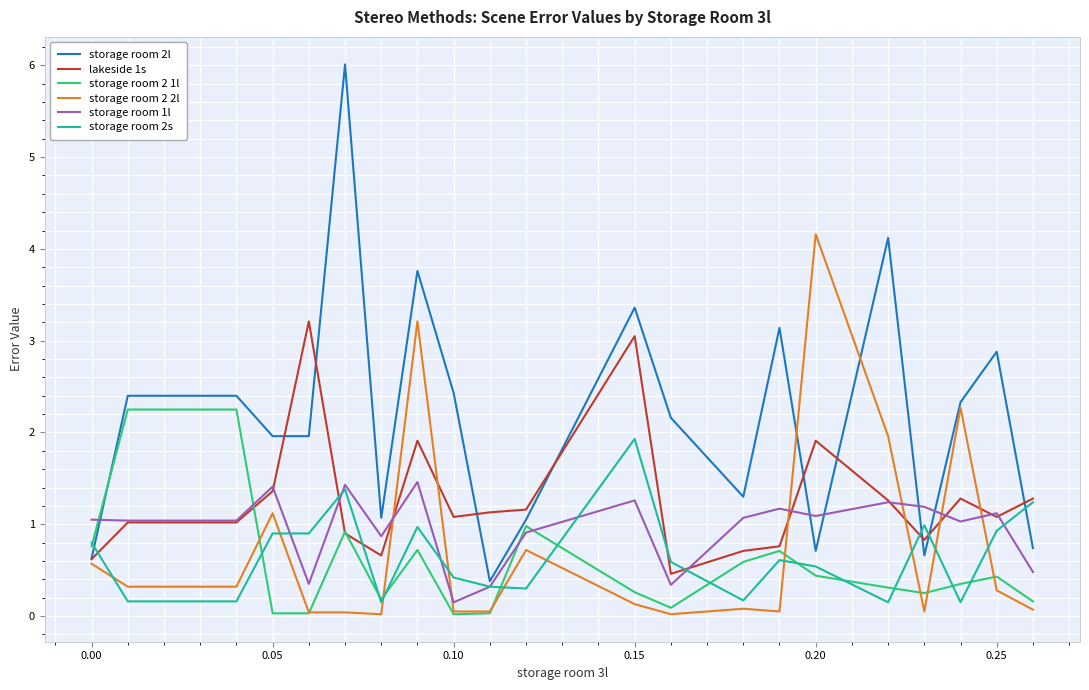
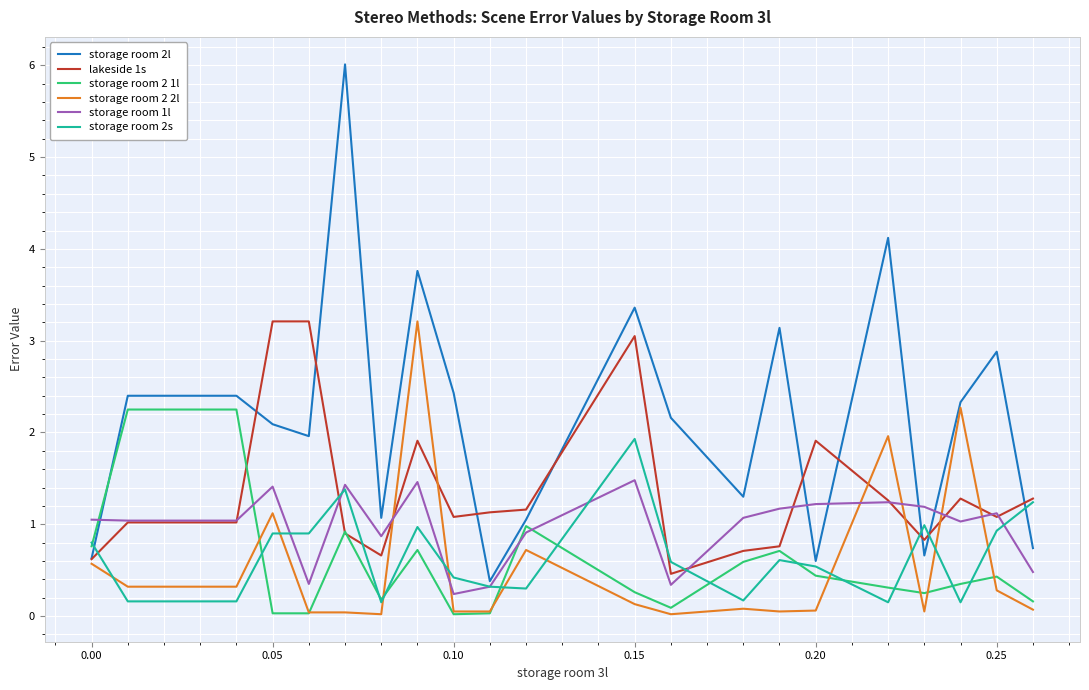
storage room 2l, 0.05: 2.0 -> 2.1
lakeside 1s, 0.05: 1.4 -> 3.2
storage room 1l, 0.10: 0.15 -> 0.24
storage room 1l, 0.15: 1.3 -> 1.5
storage room 2l, 0.20: 0.7 -> 0.6
storage room 2 2l, 0.20: 4.2 -> 0.1
storage room 1l, 0.20: 1.1 -> 1.2
